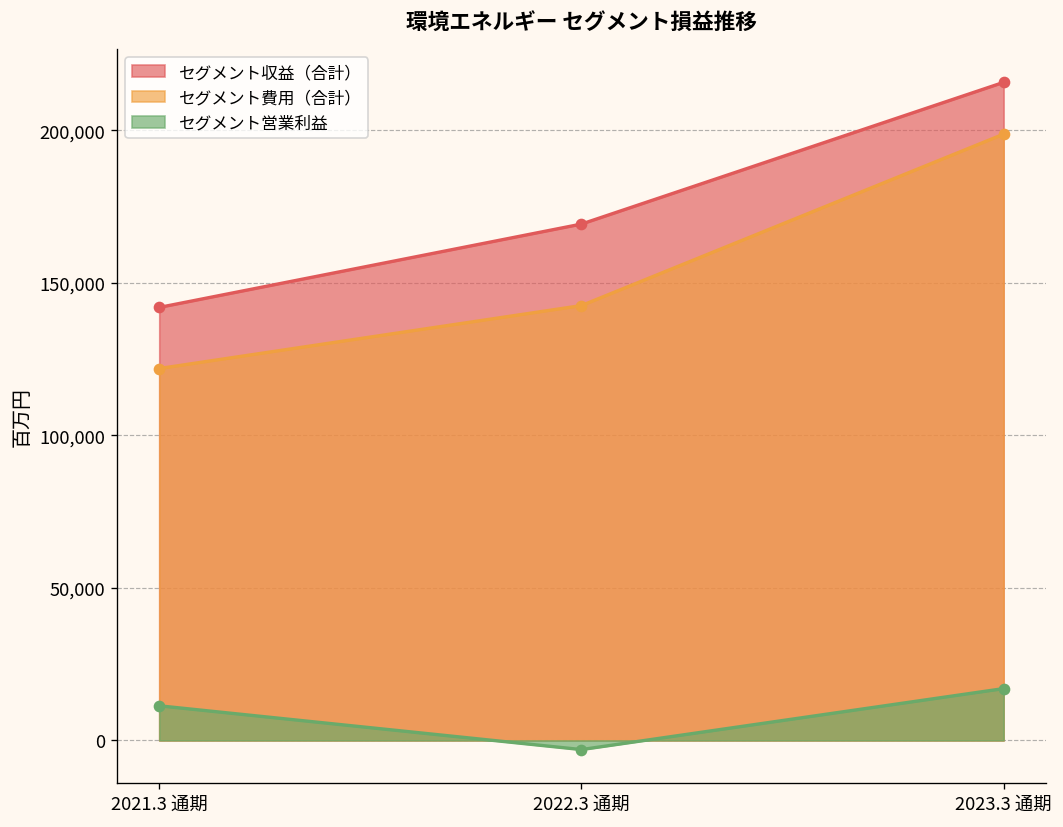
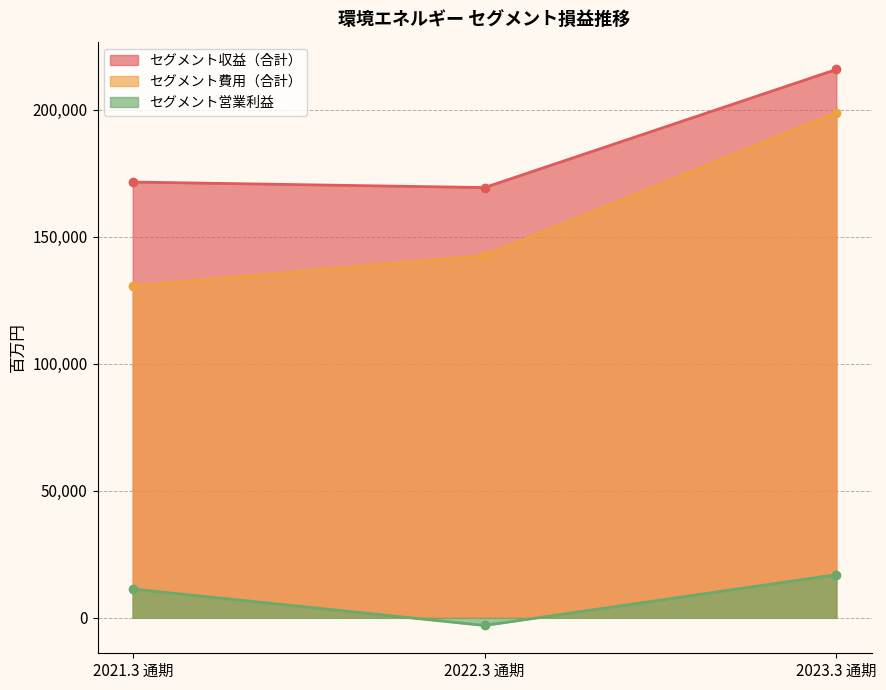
セグメント収益（合計）, 2021.3 通期: 142,000 -> 171,000
セグメント費用（合計）, 2021.3 通期: 122,000 -> 131,000
